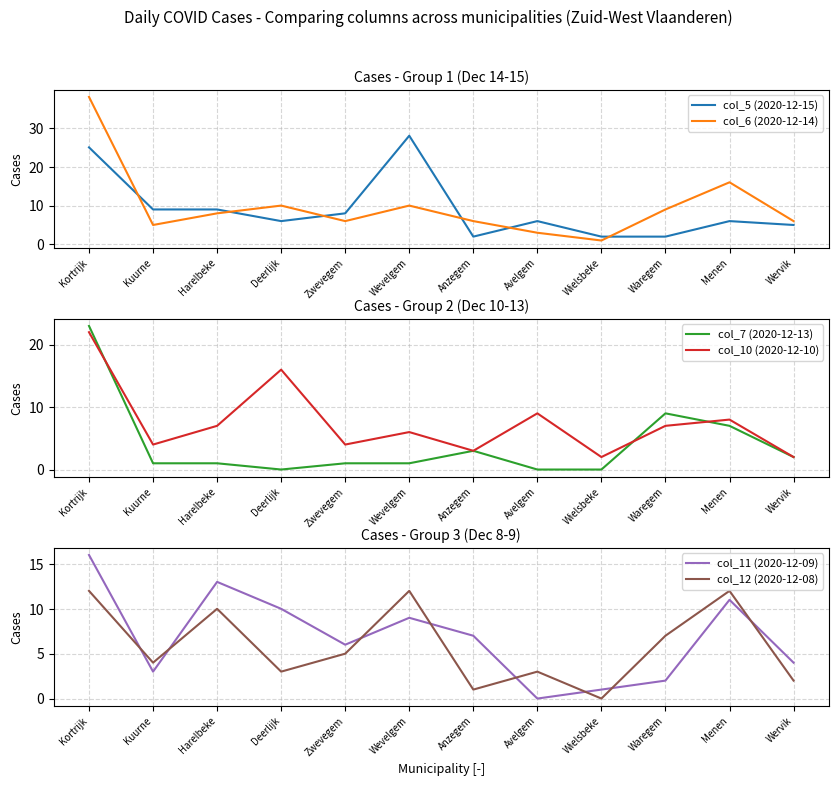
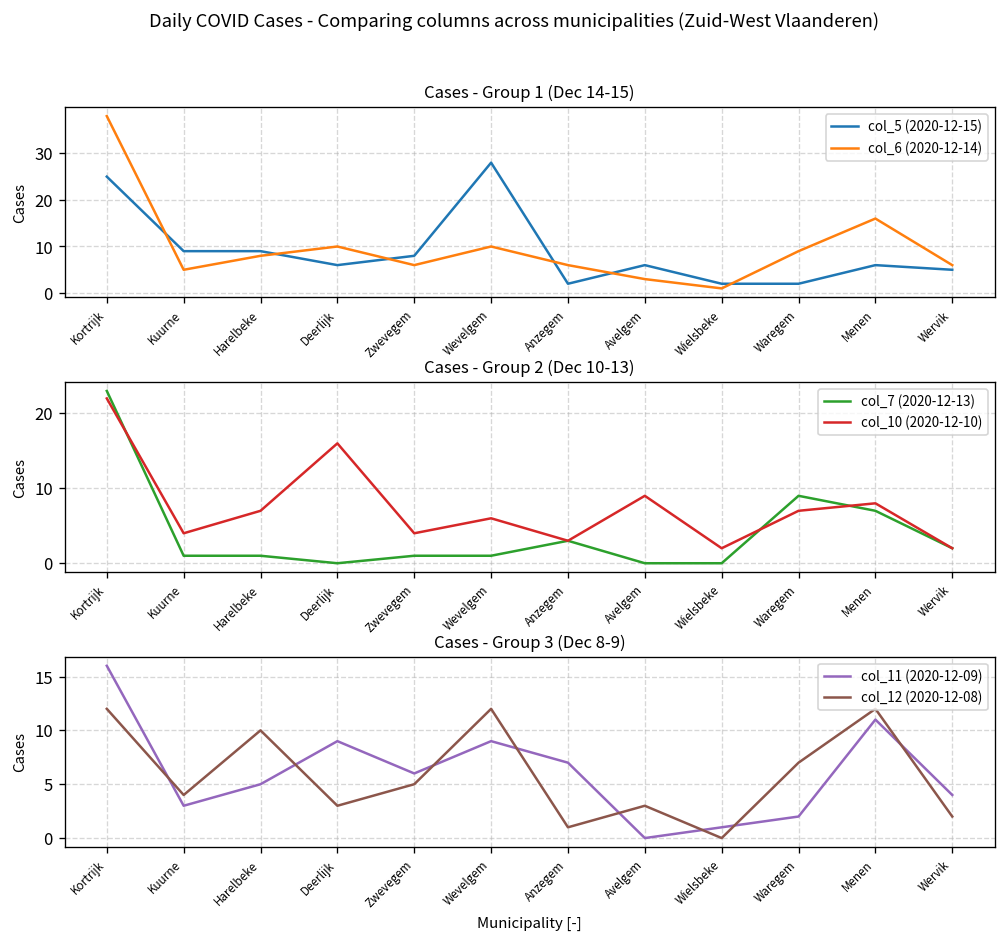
Cases - Group 3 (Dec 8-9), col_11 (2020-12-09), Harelbeke: 13 -> 5
Cases - Group 3 (Dec 8-9), col_11 (2020-12-09), Deerlijk: 10 -> 9
